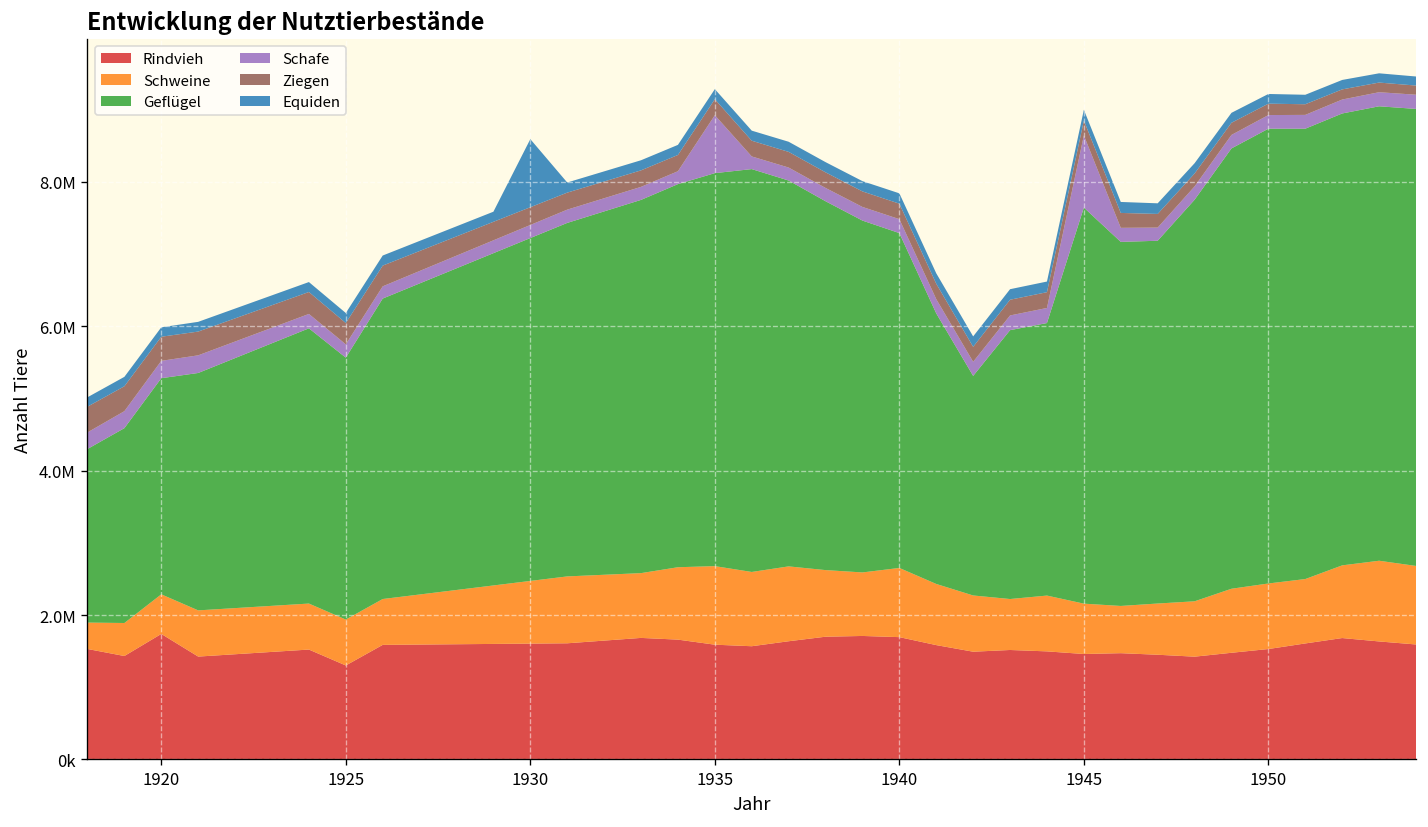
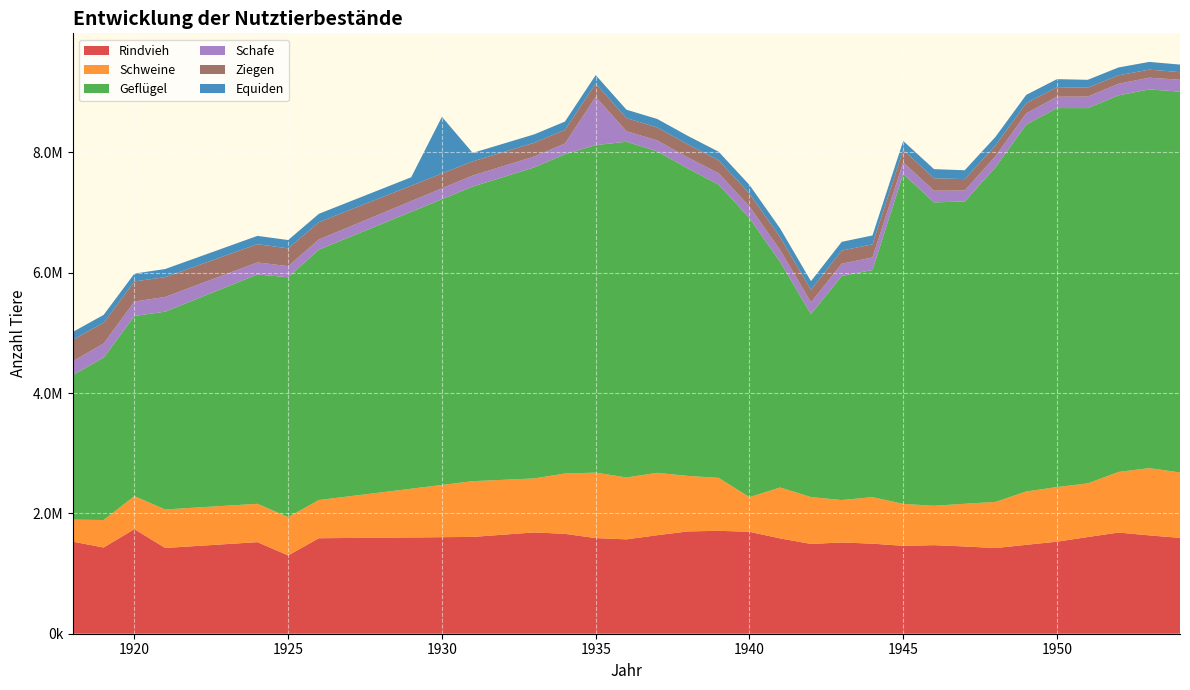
Geflügel, 1925: 3600000 -> 4000000
Schweine, 1940: 1000000 -> 600000
Schafe, 1945: 1000000 -> 200000
